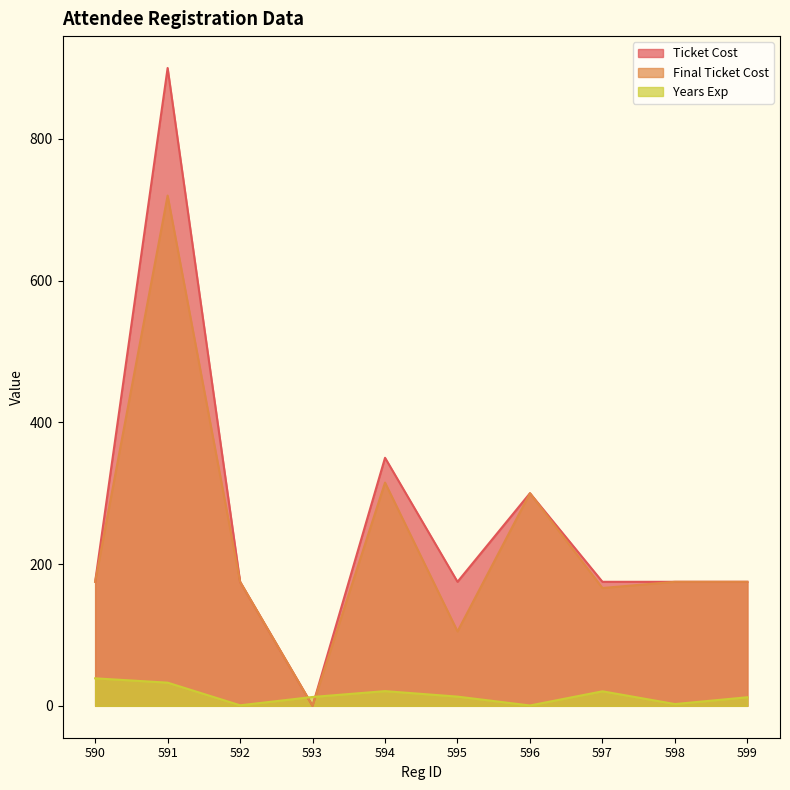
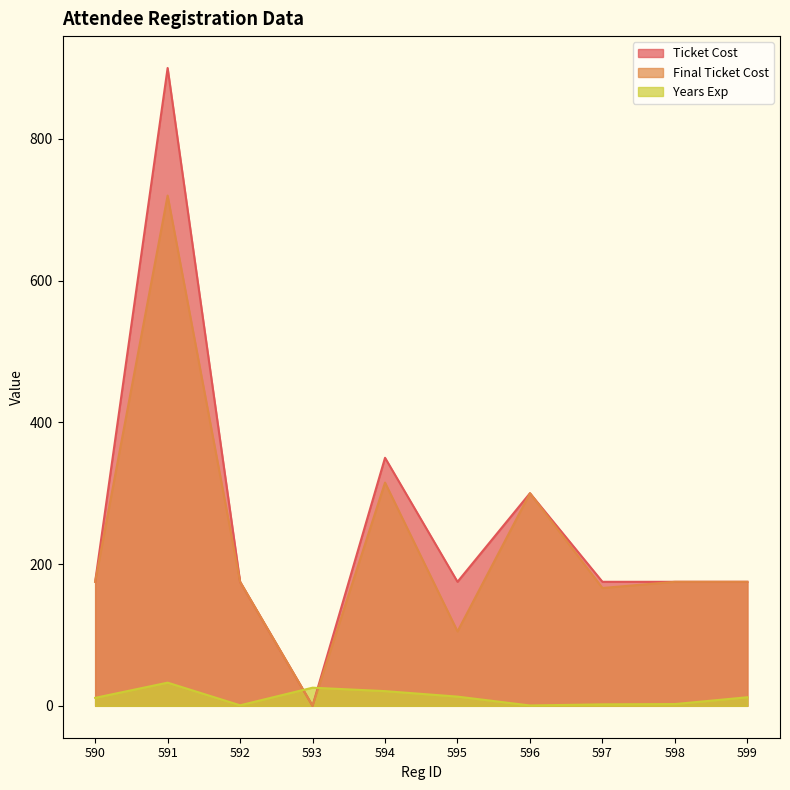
Years Exp, 590: 40 -> 10
Years Exp, 593: 10 -> 30
Years Exp, 597: 20 -> 0
